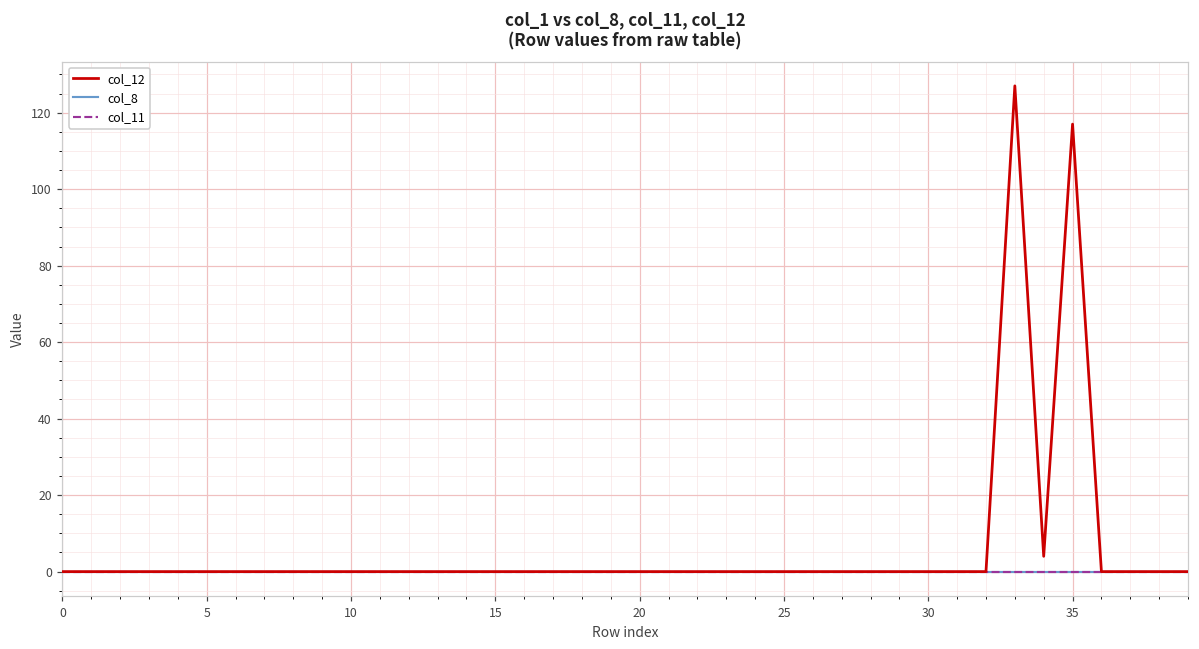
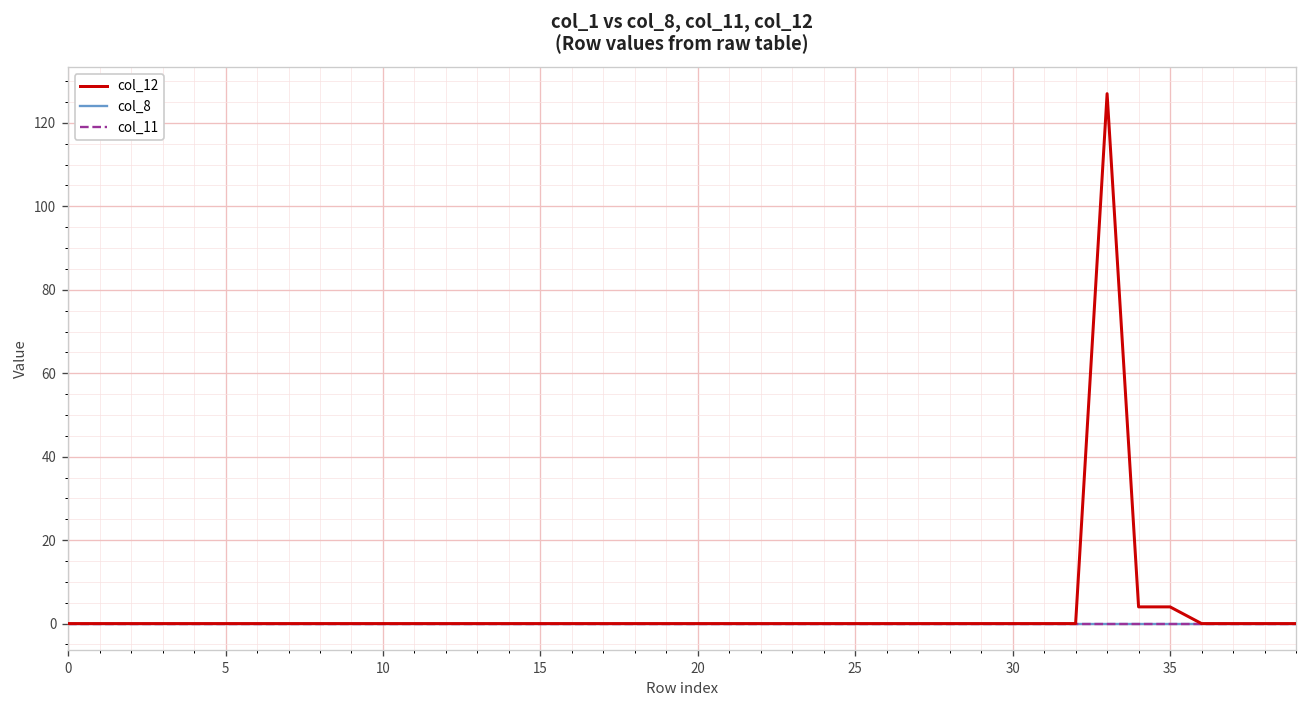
col_12, 35: 117 -> 4
